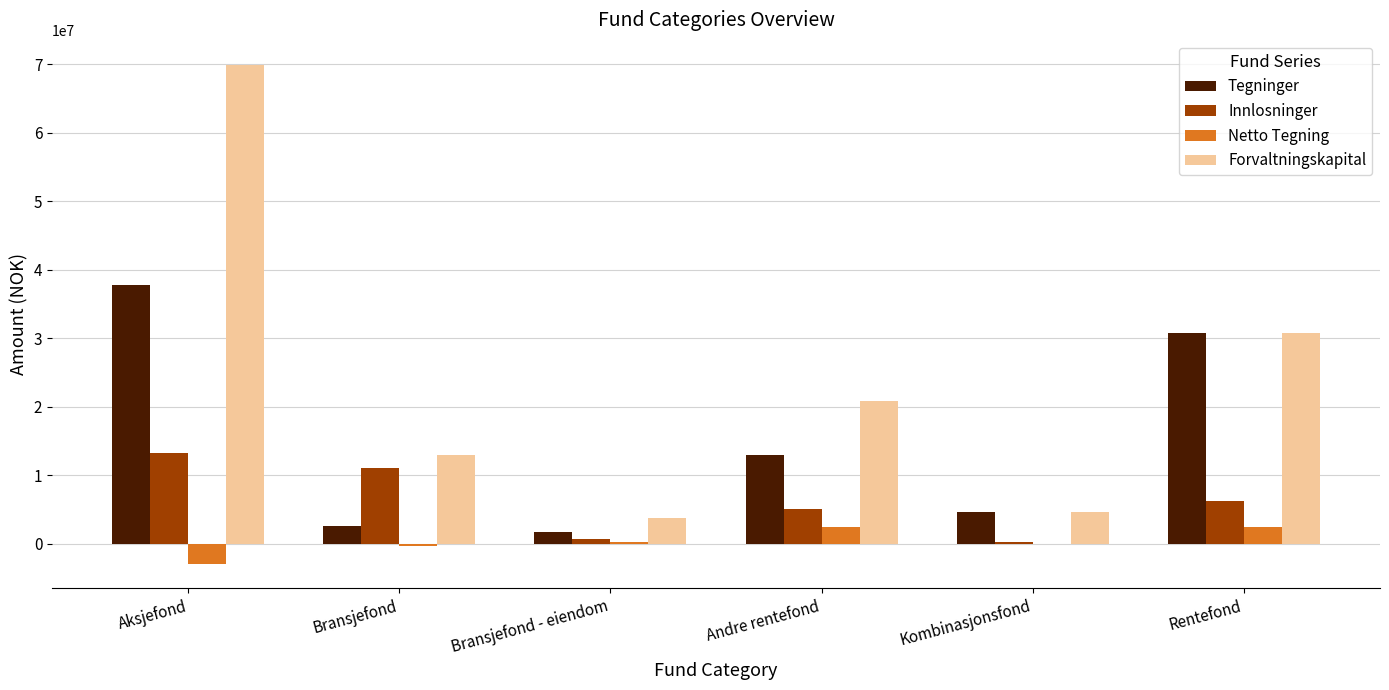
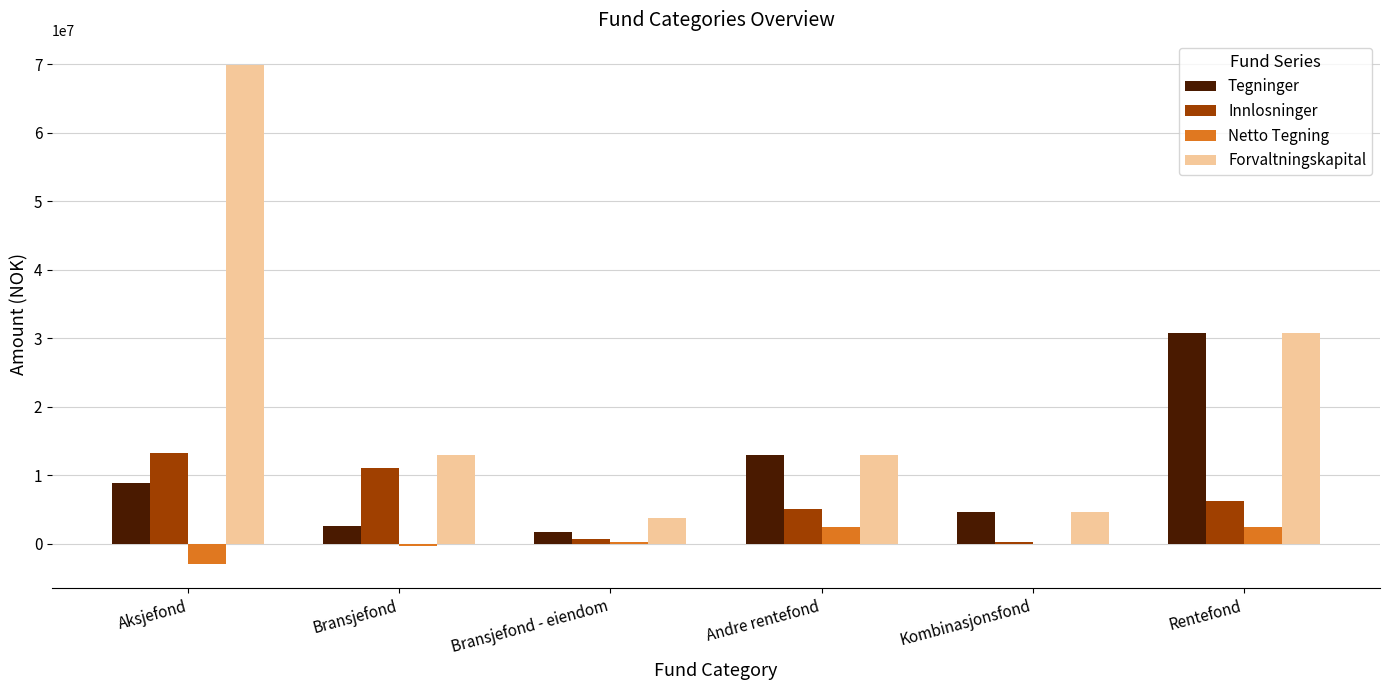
Tegninger, Aksjefond: 38000000 -> 9000000
Forvaltningskapital, Andre rentefond: 21000000 -> 13000000
